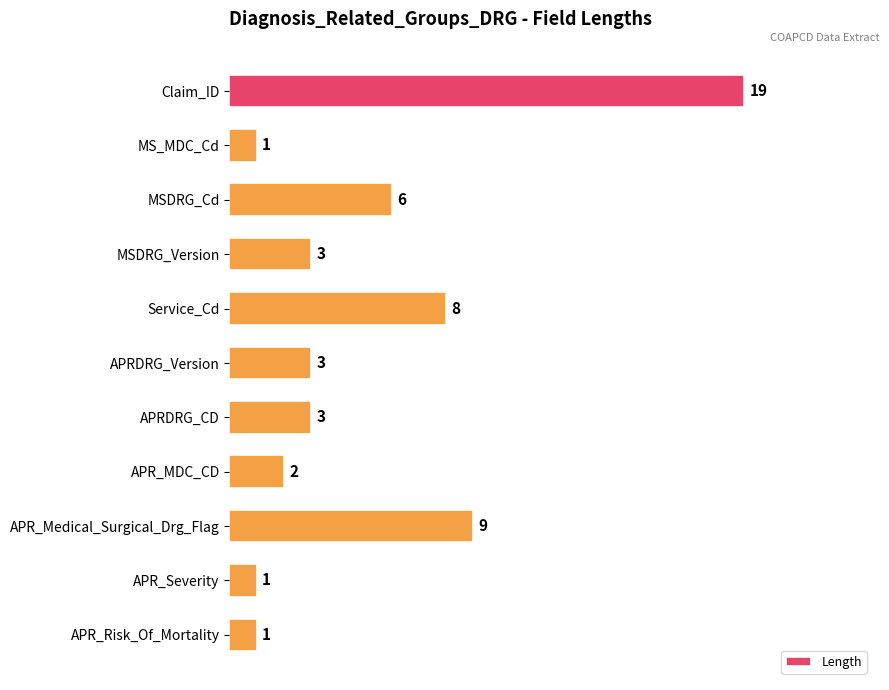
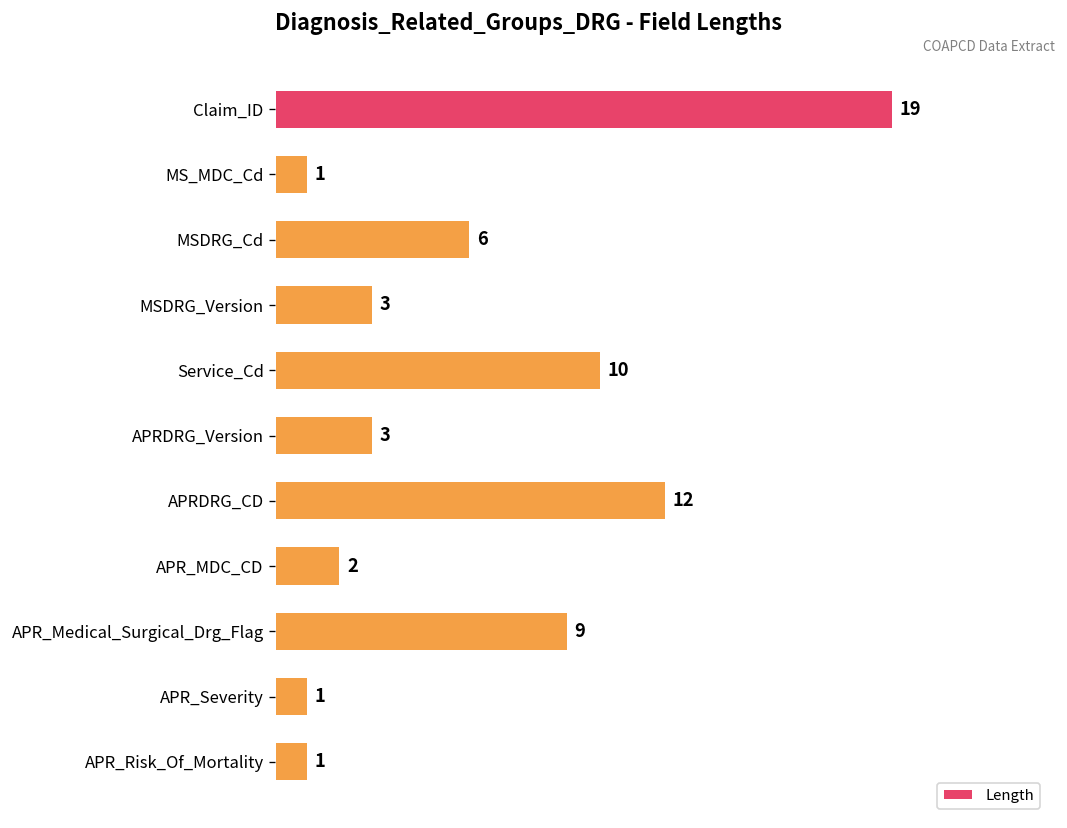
Service_Cd: 8 -> 10
APRDRG_CD: 3 -> 12
